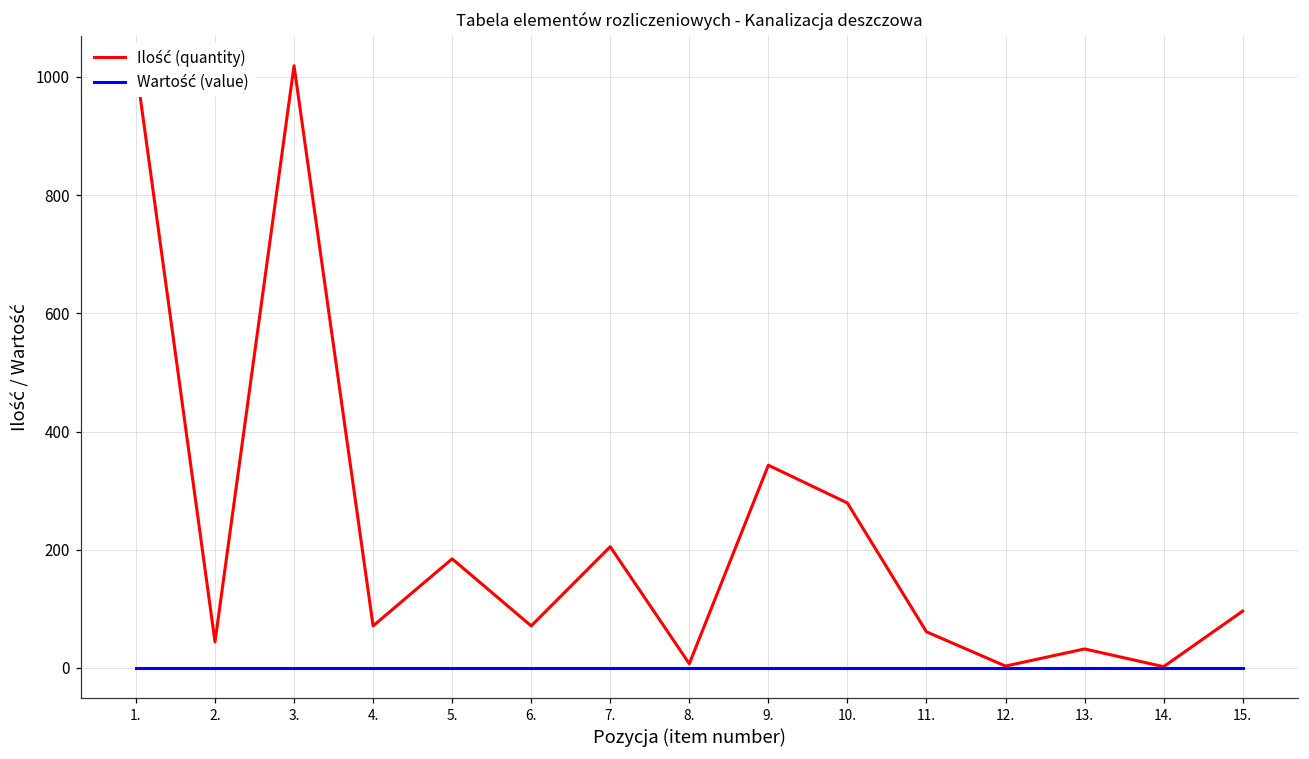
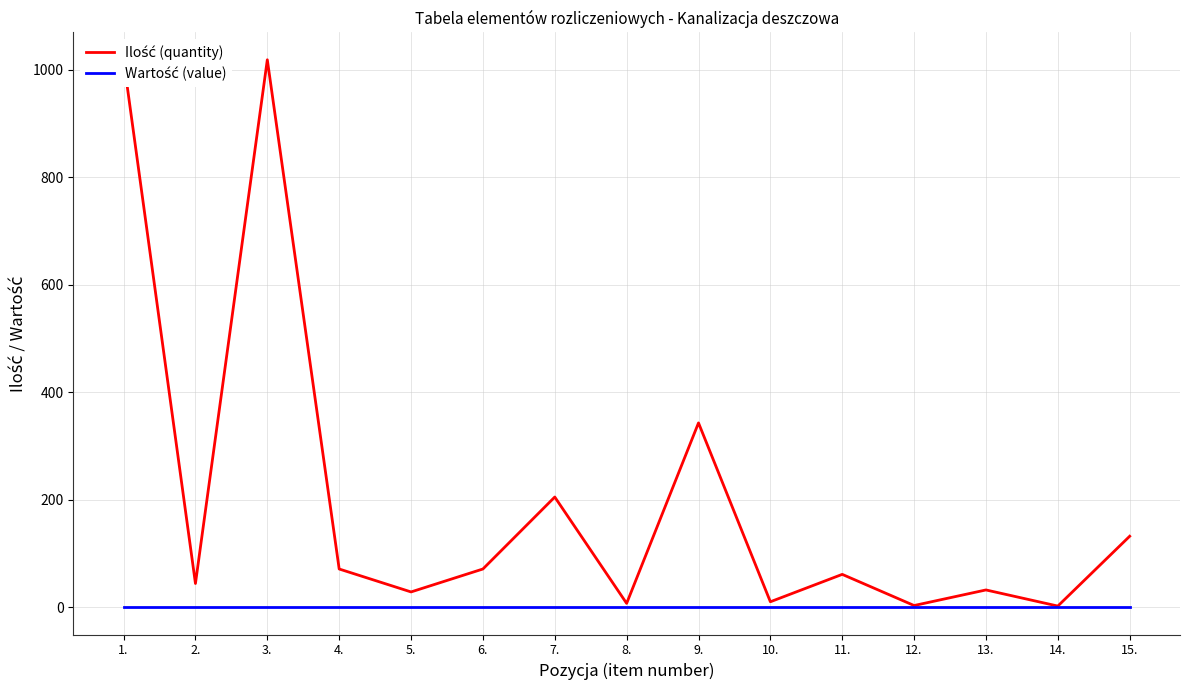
Ilość (quantity), 5.: 180 -> 30
Ilość (quantity), 10.: 280 -> 10
Ilość (quantity), 15.: 100 -> 130
